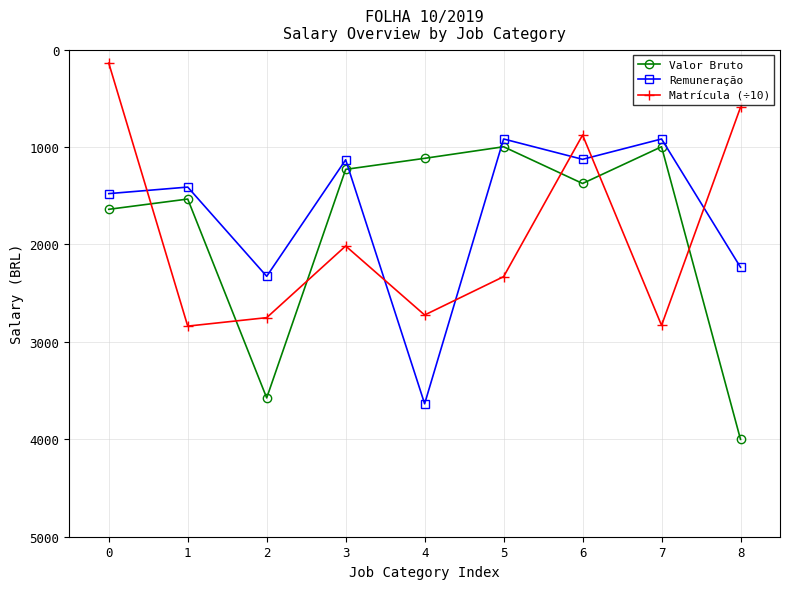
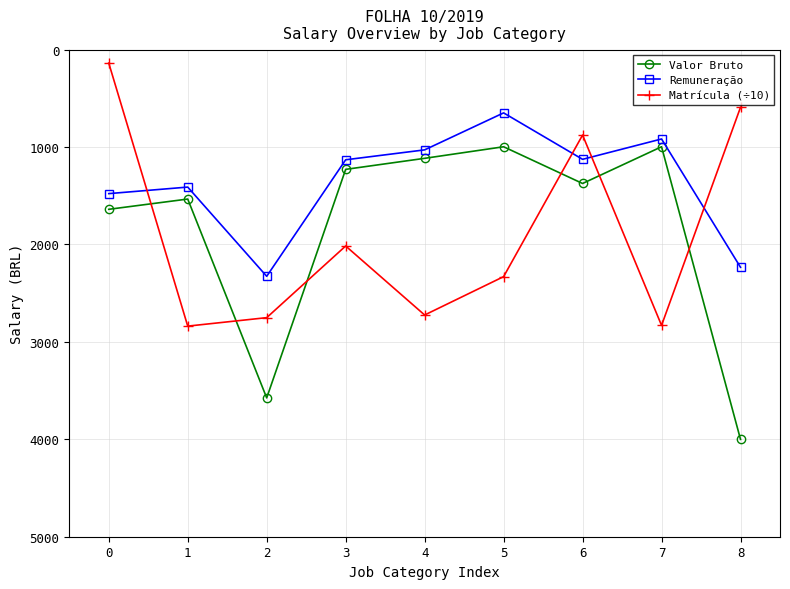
Remuneração, 4: 3600 -> 1000
Remuneração, 5: 900 -> 700
